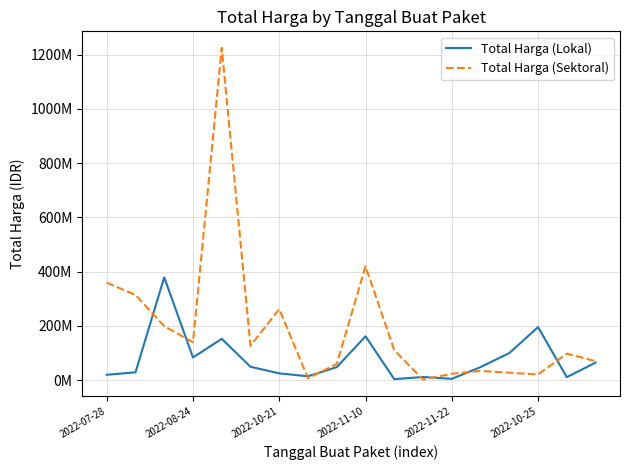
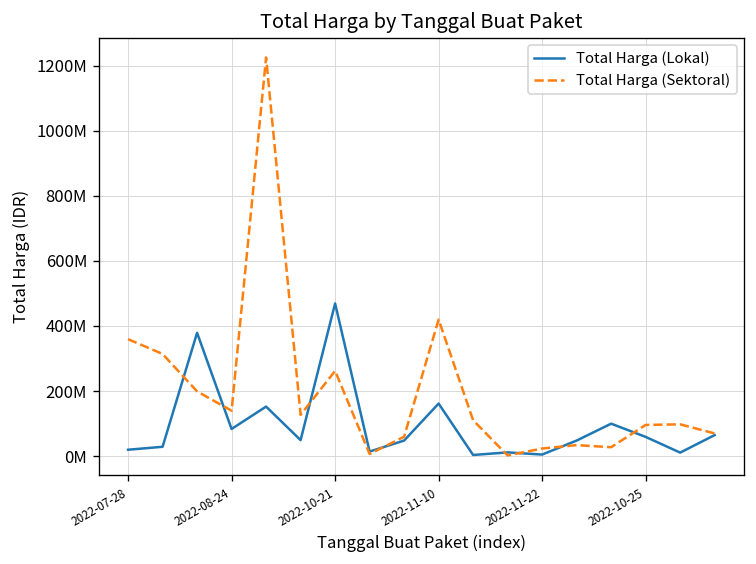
Total Harga (Lokal), 2022-10-21: 30000000 -> 470000000
Total Harga (Lokal), 2022-10-25: 200000000 -> 60000000
Total Harga (Sektoral), 2022-10-25: 20000000 -> 100000000
